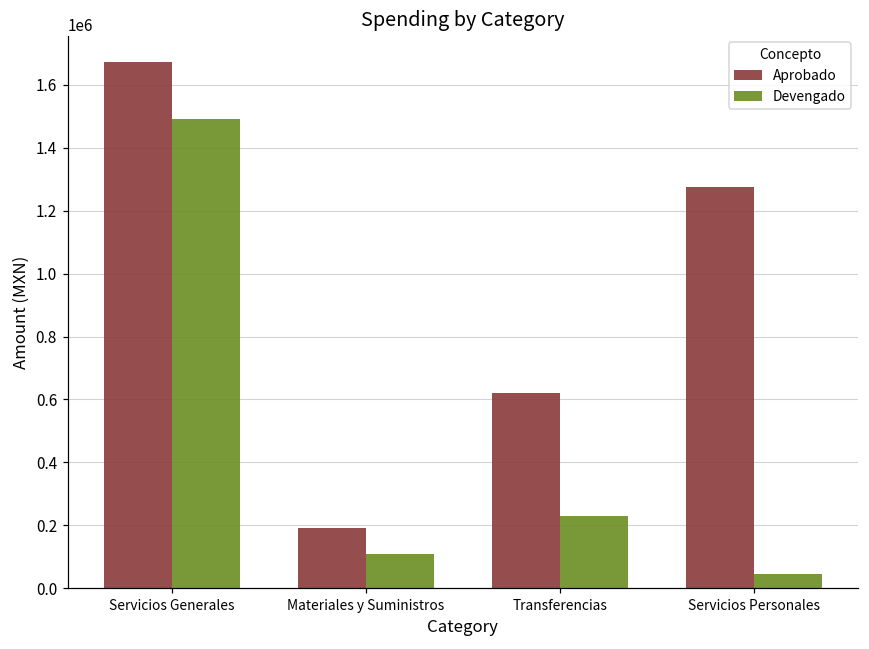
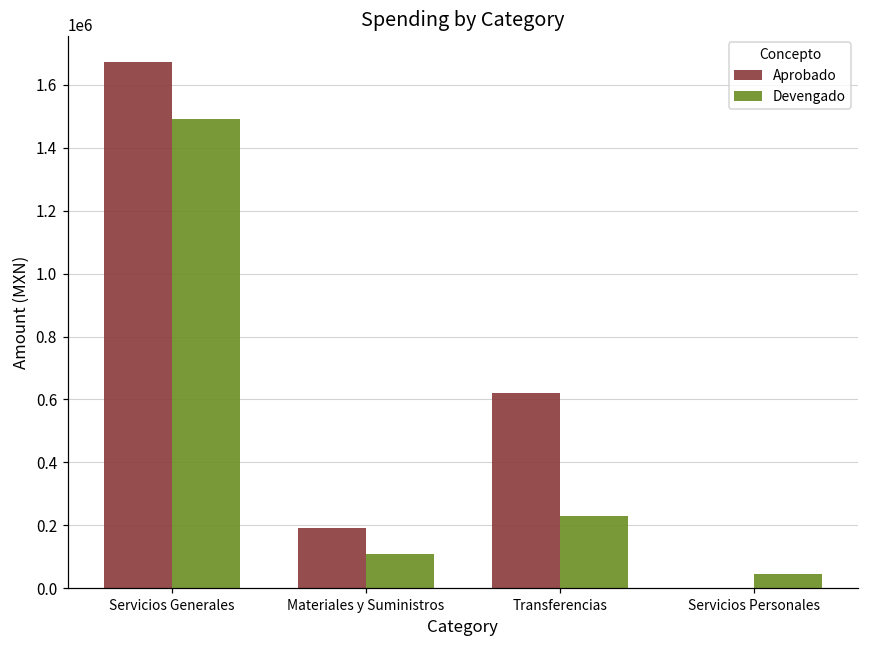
Aprobado, Servicios Personales: 1280000 -> 0
